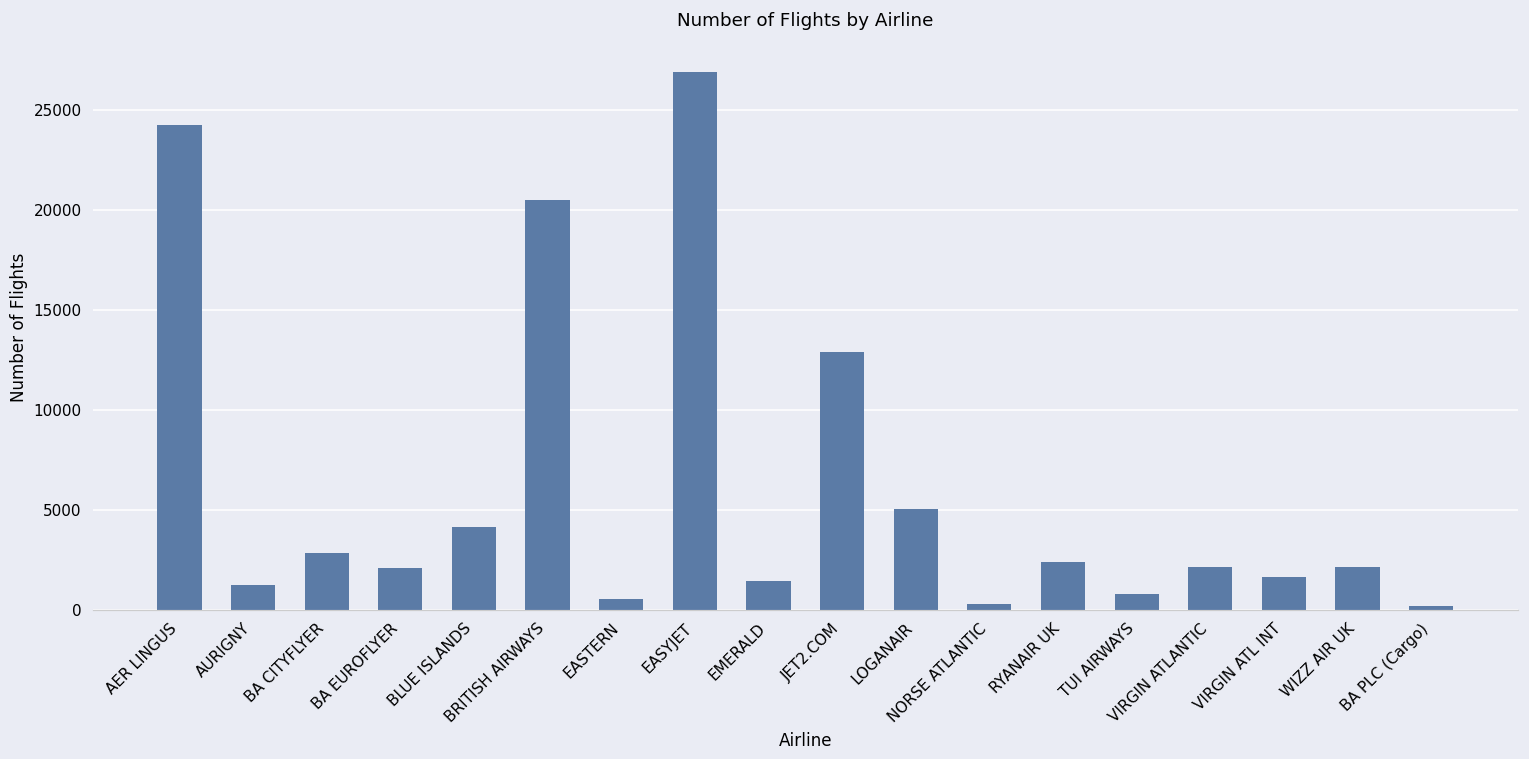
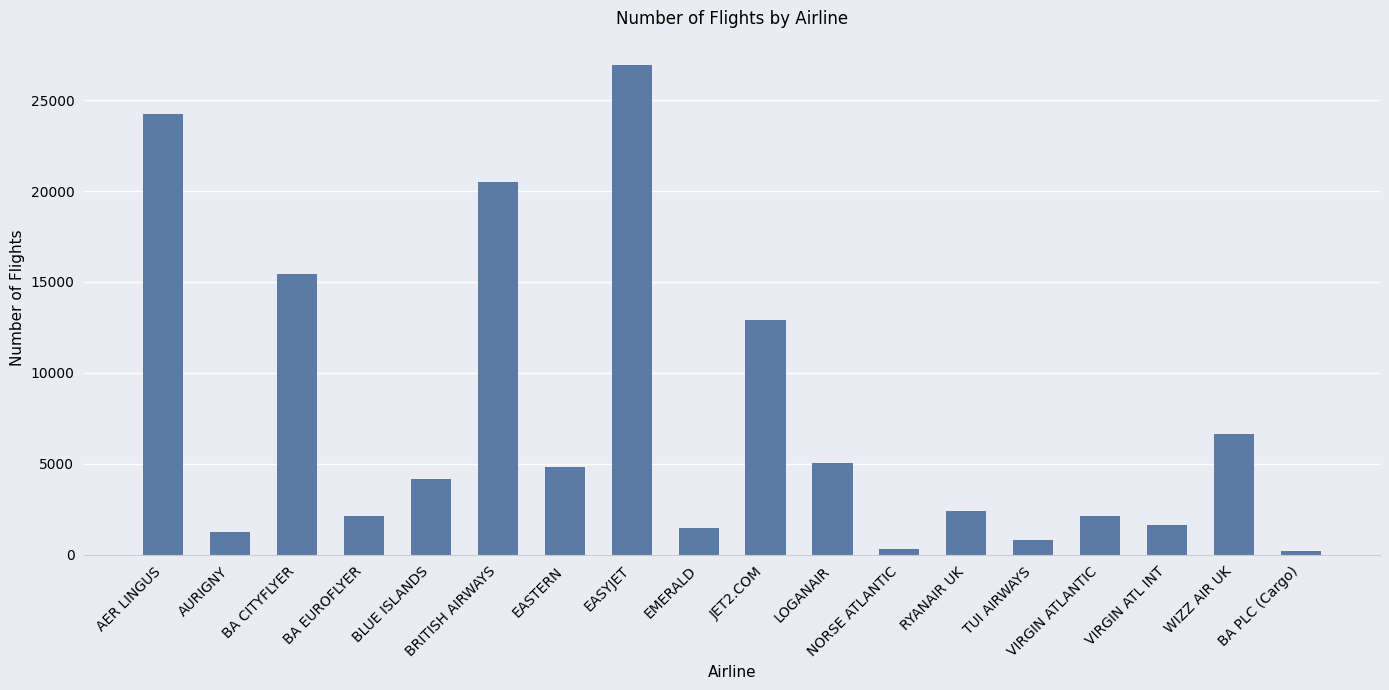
BA CITYFLYER: 2800 -> 15500
EASTERN: 600 -> 4800
WIZZ AIR UK: 2100 -> 6600
